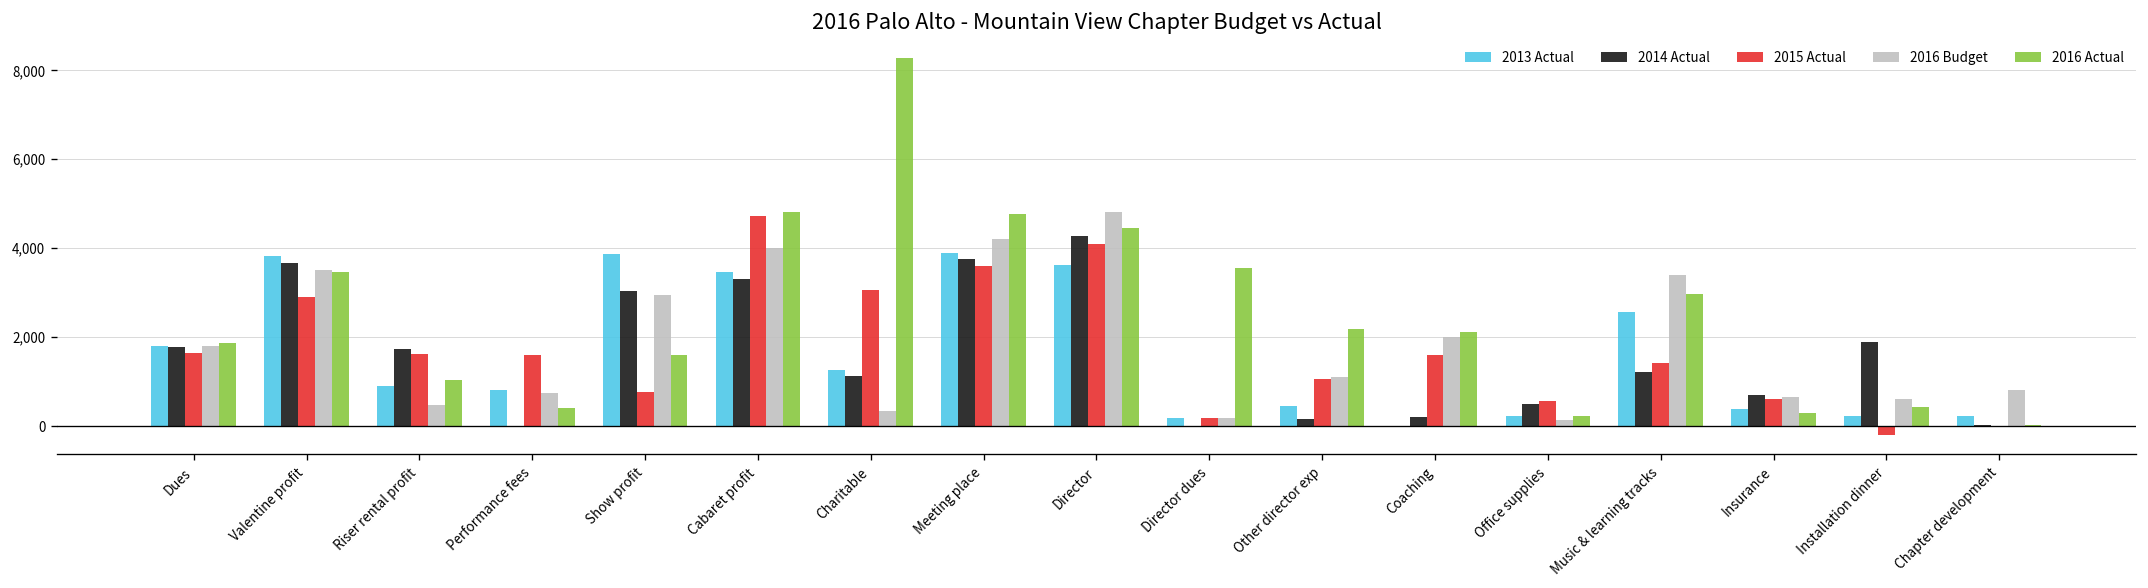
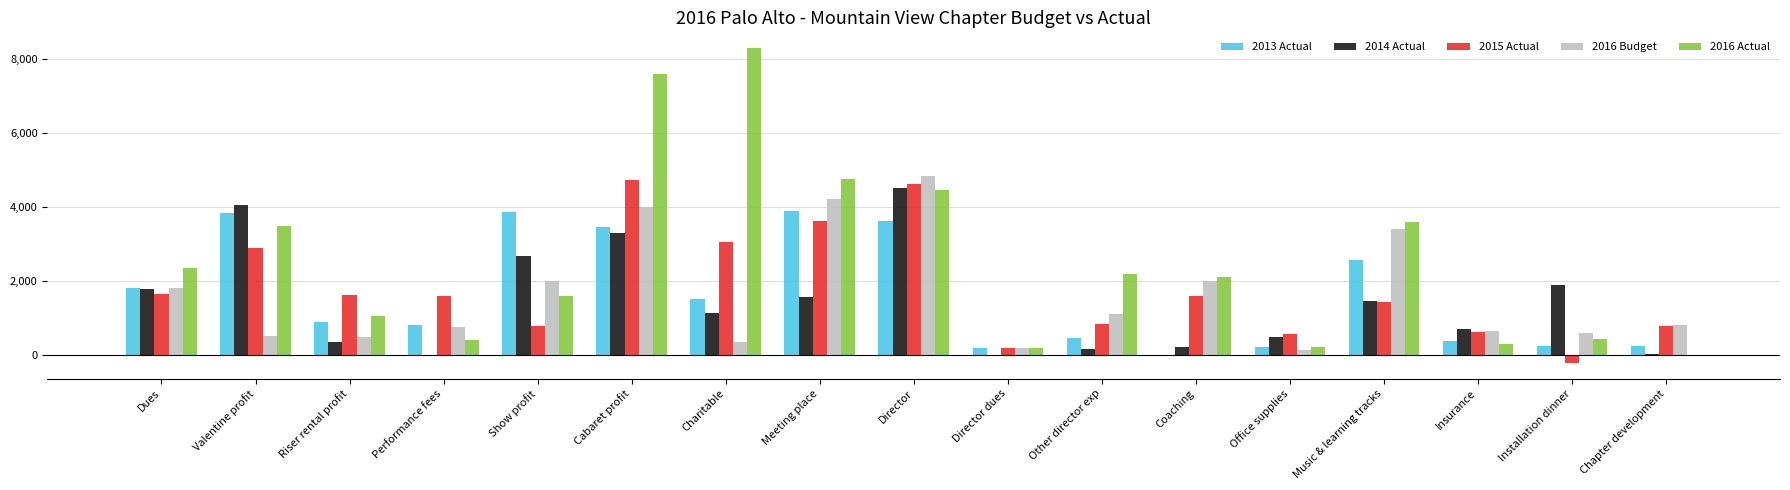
2016 Actual, Dues: 1,900 -> 2,300
2014 Actual, Valentine profit: 3,700 -> 4,000
2016 Budget, Valentine profit: 3,500 -> 500
2014 Actual, Riser rental profit: 1,700 -> 400
2014 Actual, Show profit: 3,000 -> 2,700
2016 Budget, Show profit: 2,900 -> 2,000
2016 Actual, Cabaret profit: 4,800 -> 7,600
2013 Actual, Charitable: 1,300 -> 1,500
2014 Actual, Meeting place: 3,700 -> 1,600
2014 Actual, Director: 4,300 -> 4,500
2015 Actual, Director: 4,100 -> 4,600
2016 Actual, Director dues: 3,600 -> 200
2015 Actual, Other director exp: 1,100 -> 800
2014 Actual, Music & learning tracks: 1,200 -> 1,500
2016 Actual, Music & learning tracks: 3,000 -> 3,600
2015 Actual, Chapter development: 0 -> 800
